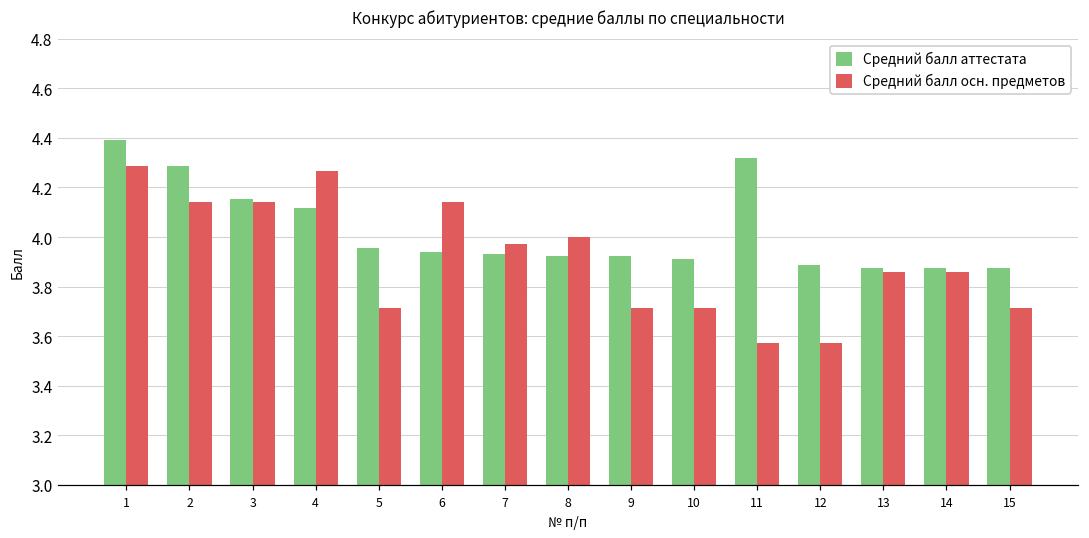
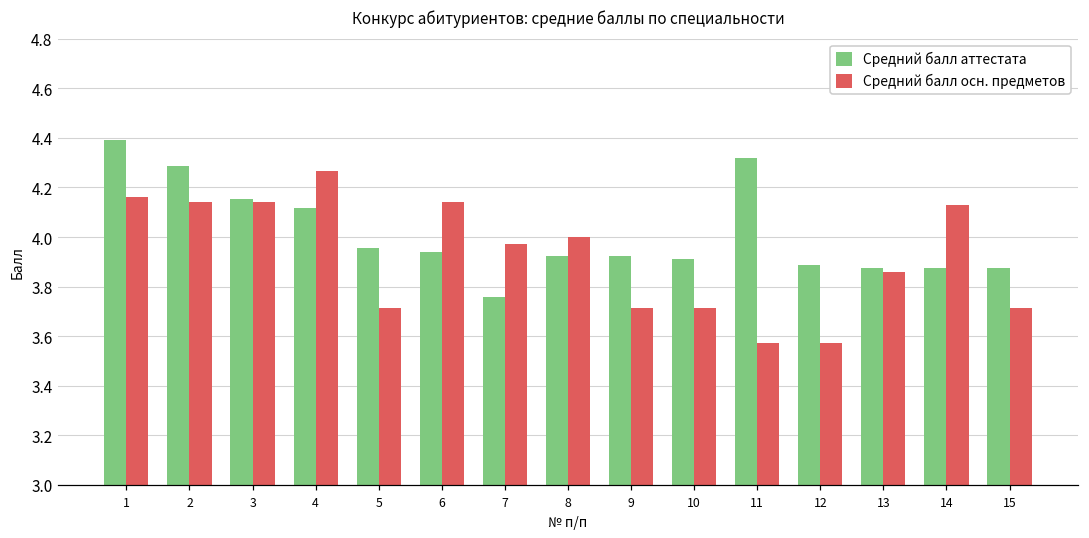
Средний балл осн. предметов, 1: 4.29 -> 4.16
Средний балл аттестата, 7: 3.93 -> 3.76
Средний балл осн. предметов, 14: 3.86 -> 4.13
